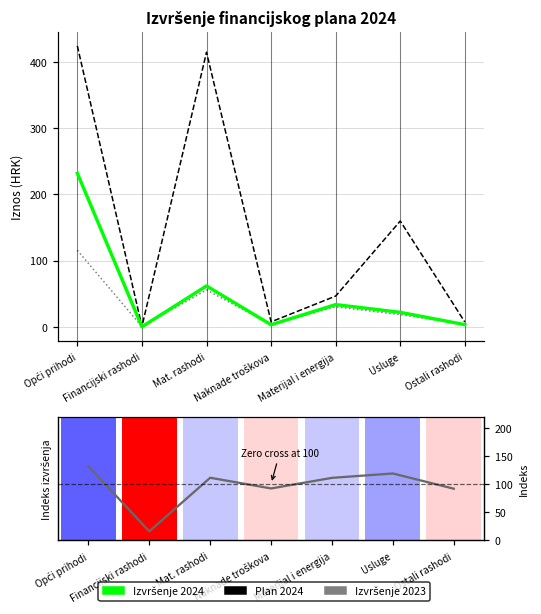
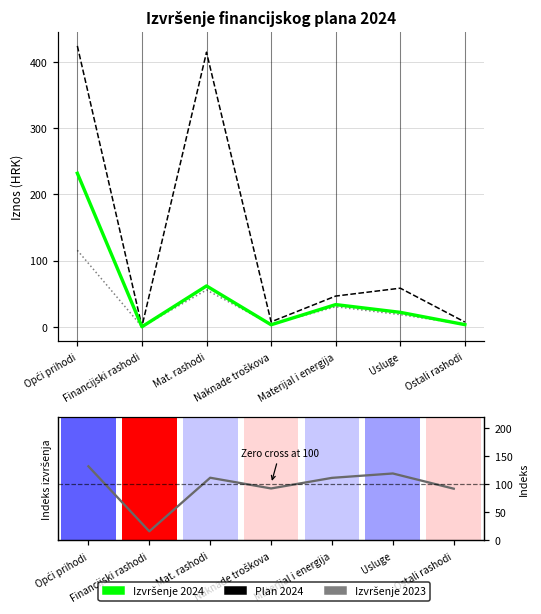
Izvršenje financijskog plana 2024, Plan 2024, Usluge: 160 -> 60
